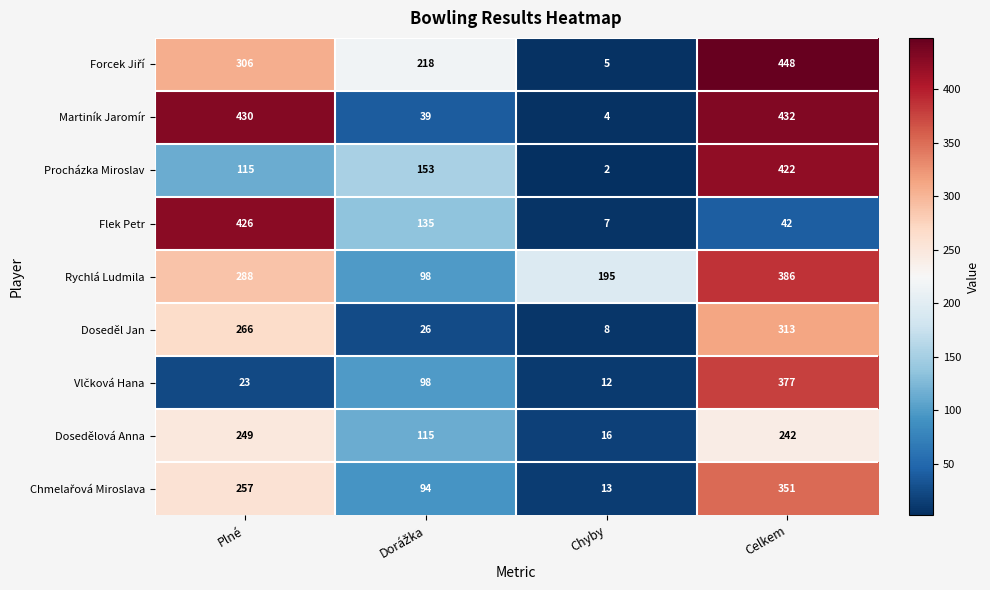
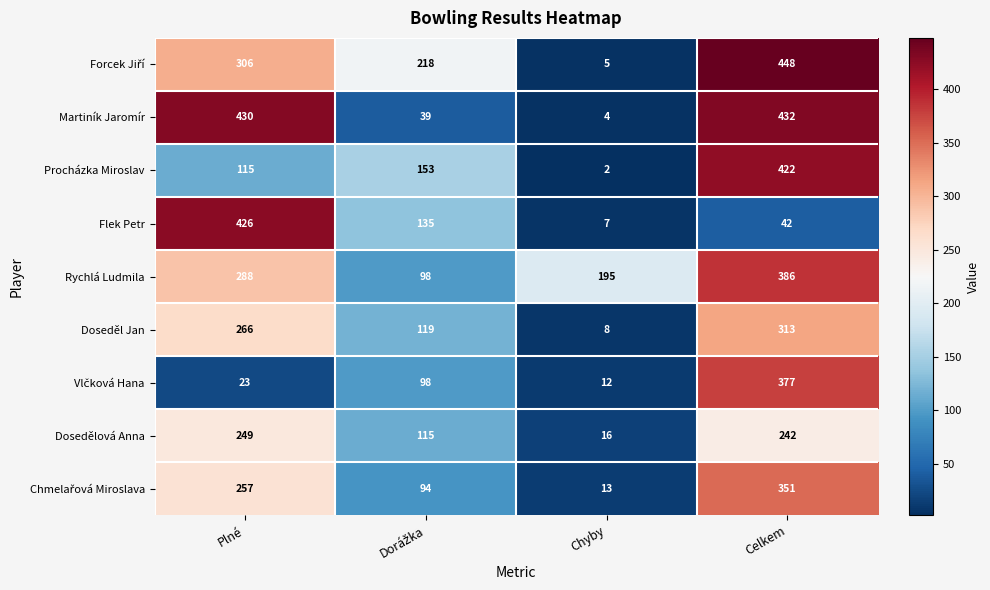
Doseděl Jan, Dorážka: 26 -> 119
